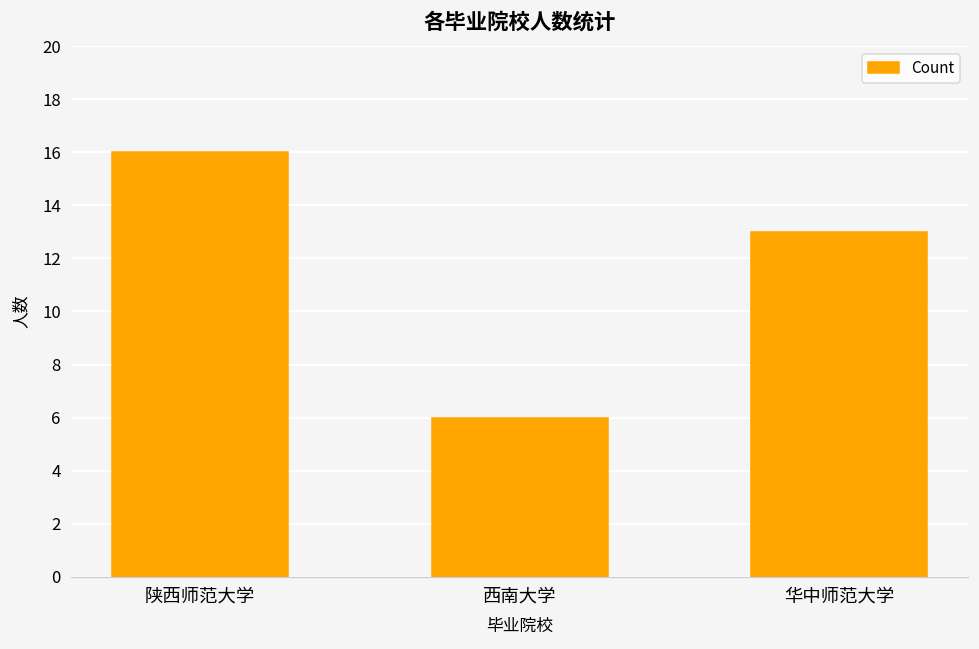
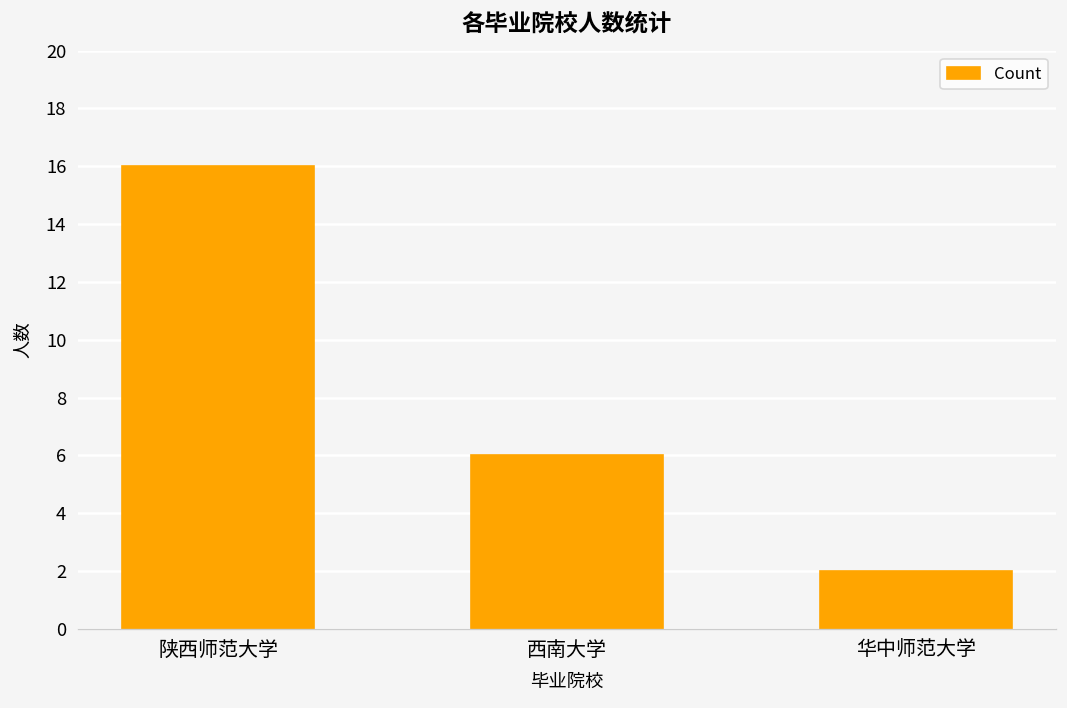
华中师范大学: 13 -> 2
